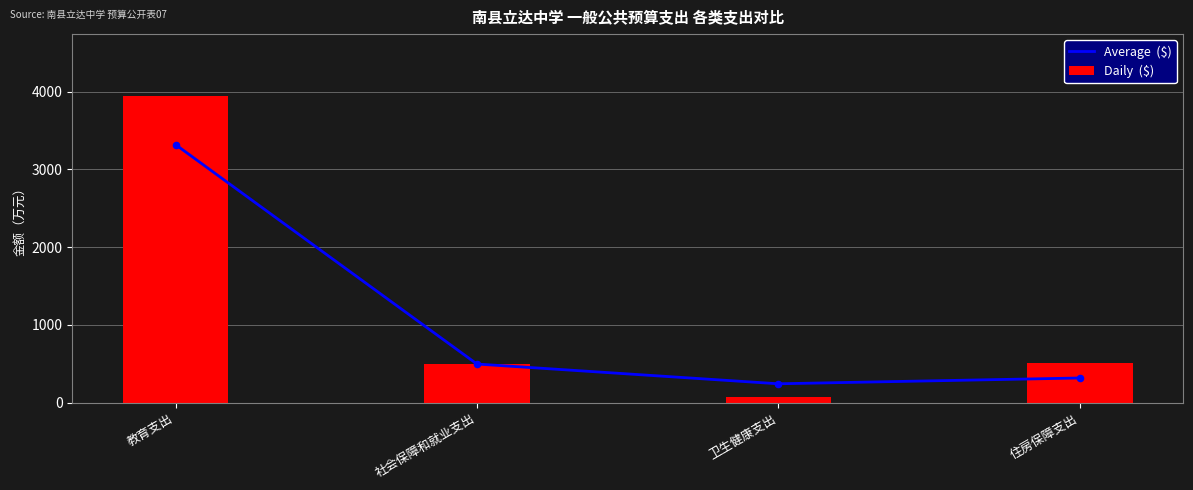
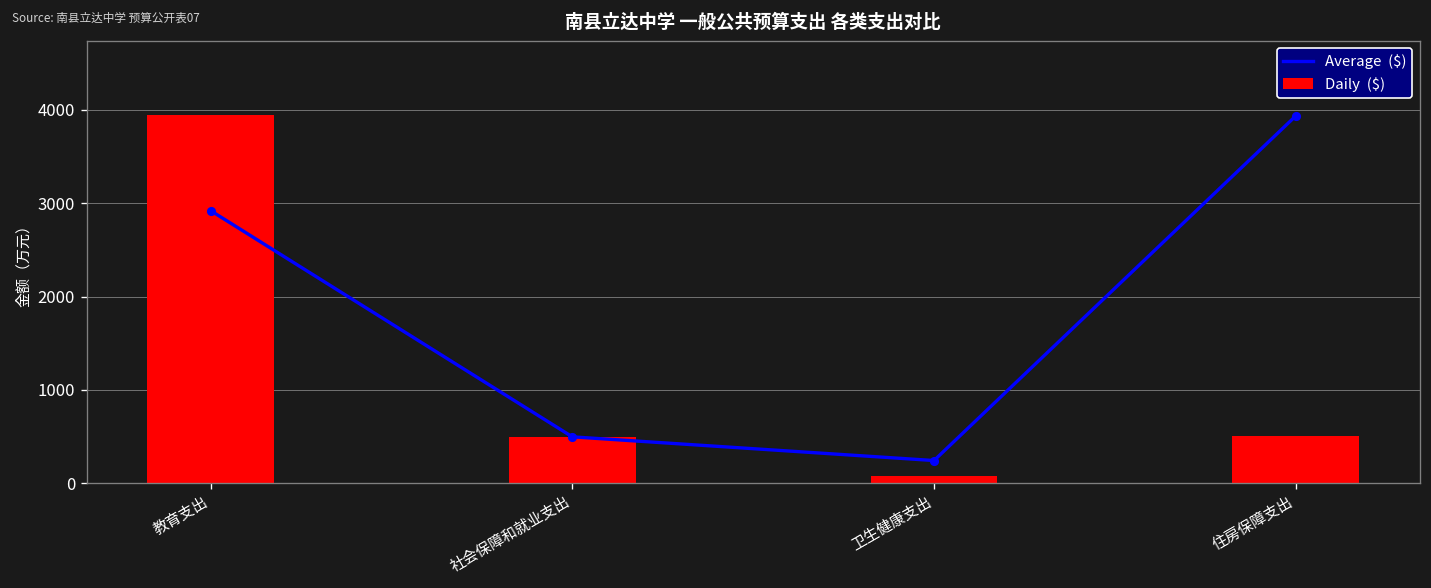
Average ($), 教育支出: 3300 -> 2900
Average ($), 住房保障支出: 300 -> 3900
